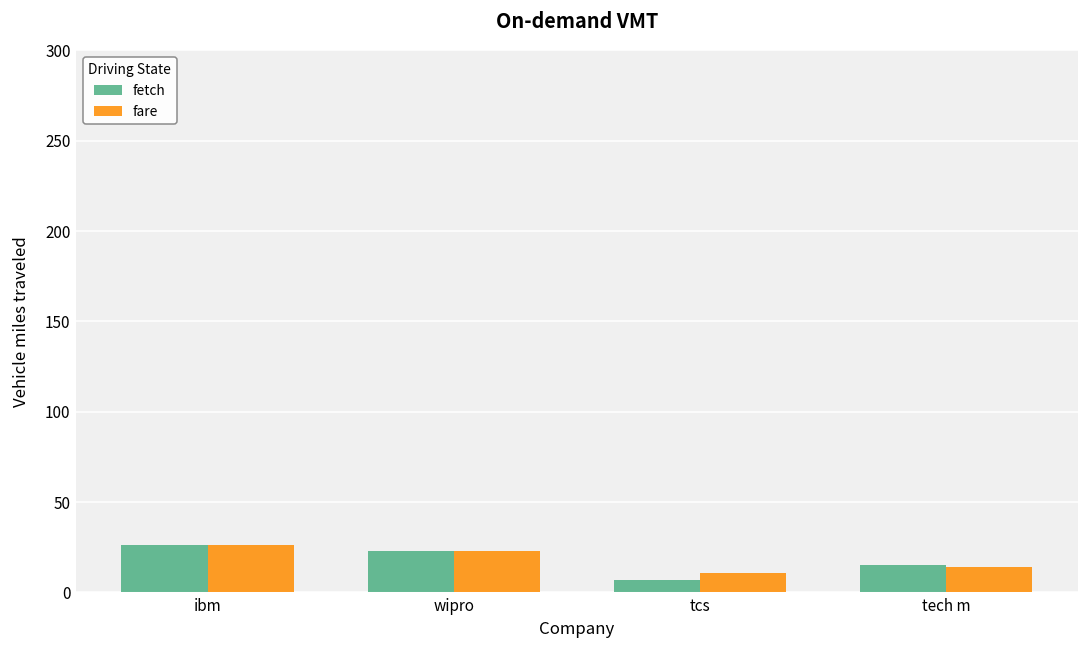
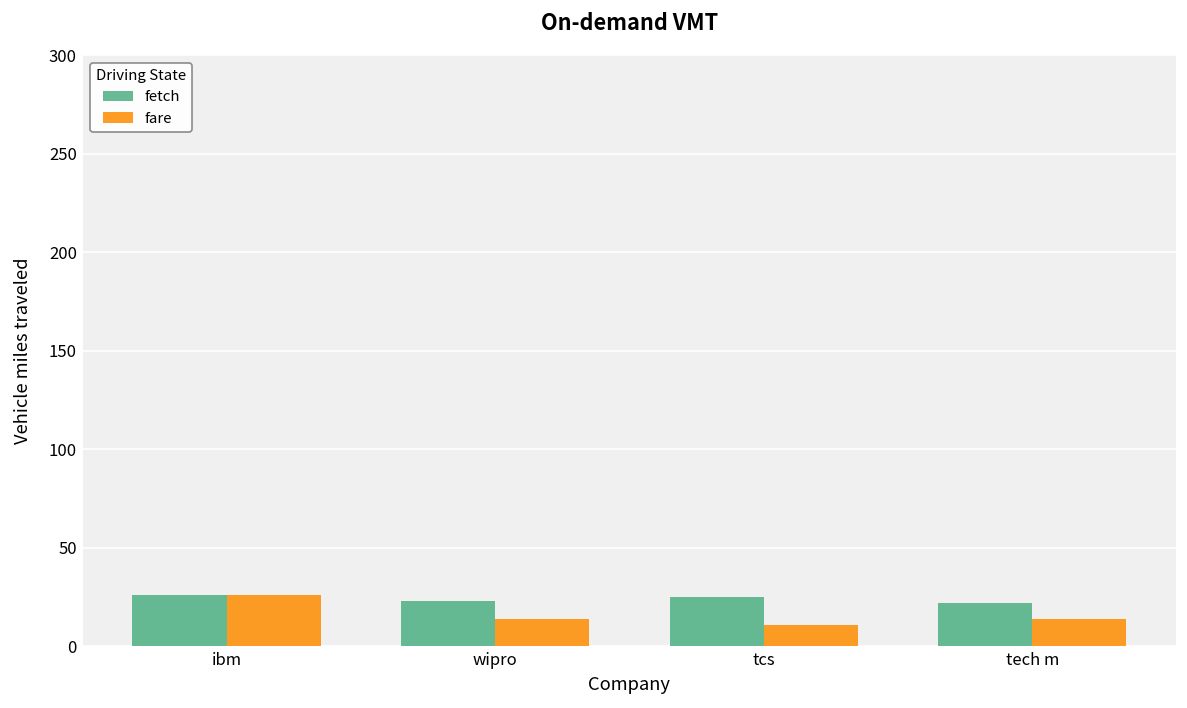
fare, wipro: 23 -> 14
fetch, tcs: 7 -> 25
fetch, tech m: 15 -> 22
